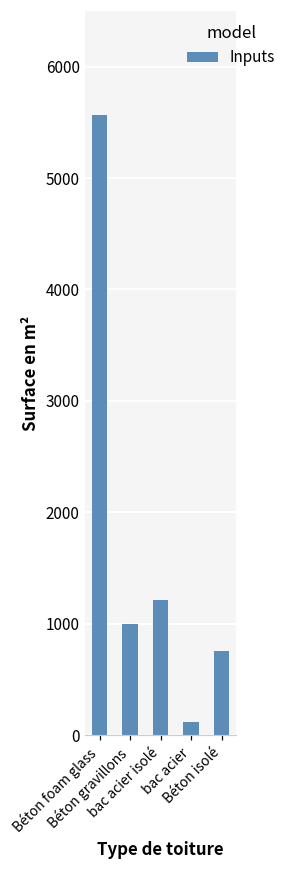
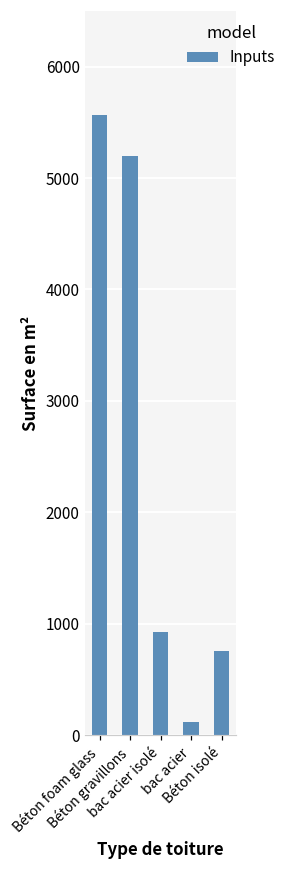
Béton gravillons: 1000 -> 5200
bac acier isolé: 1210 -> 930
